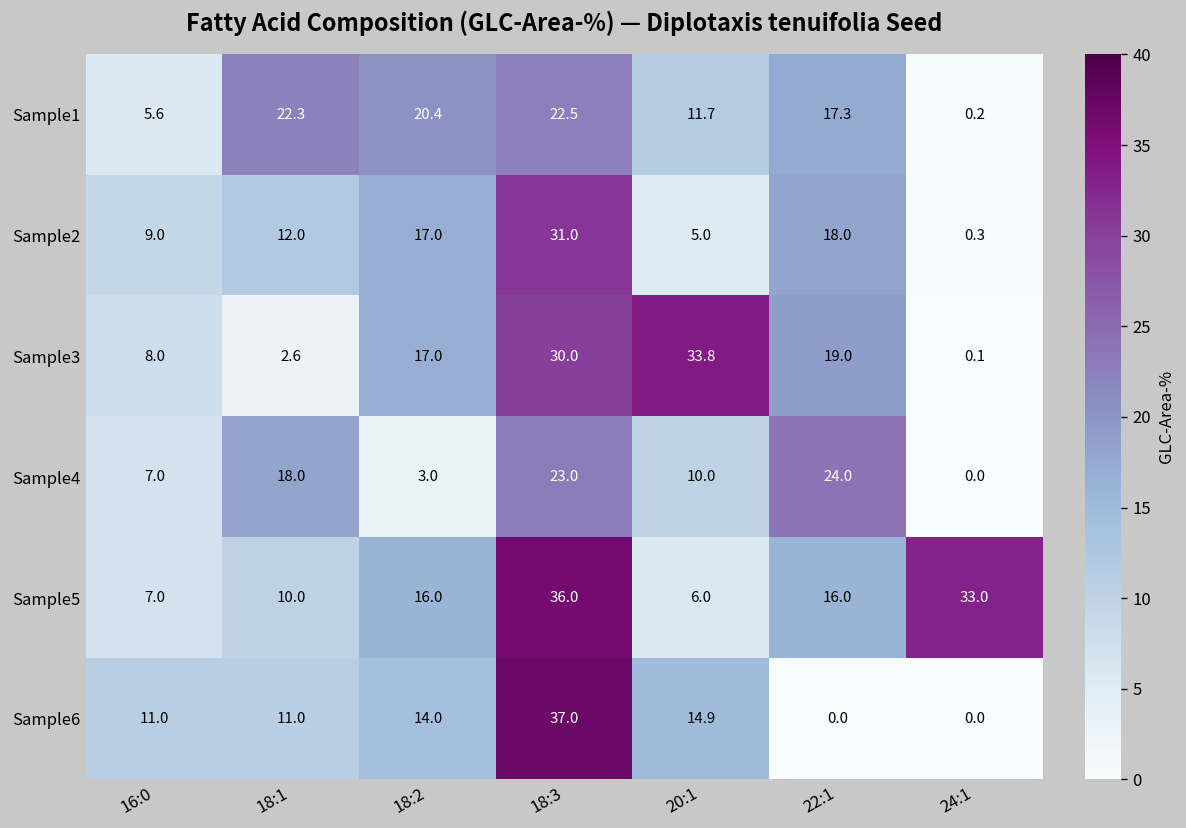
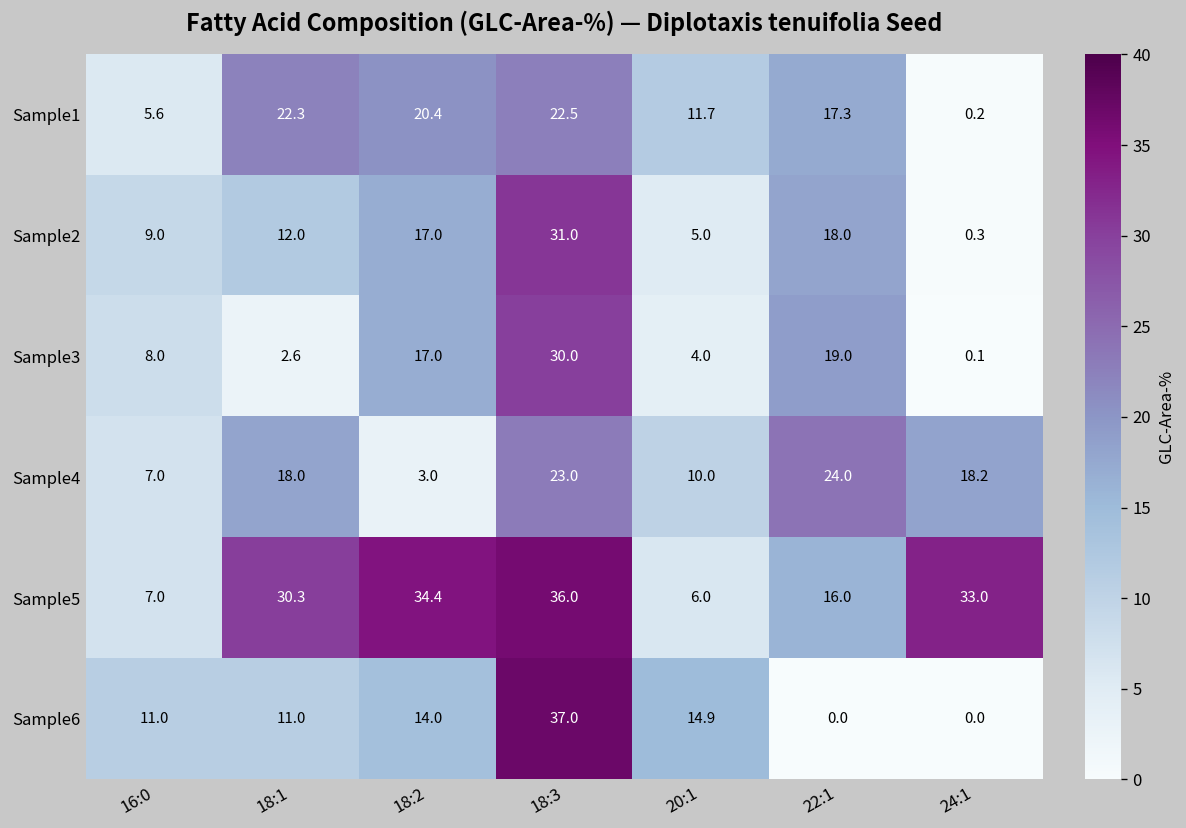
Sample3, 20:1: 33.8 -> 4.0
Sample4, 24:1: 0.0 -> 18.2
Sample5, 18:1: 10.0 -> 30.3
Sample5, 18:2: 16.0 -> 34.4
